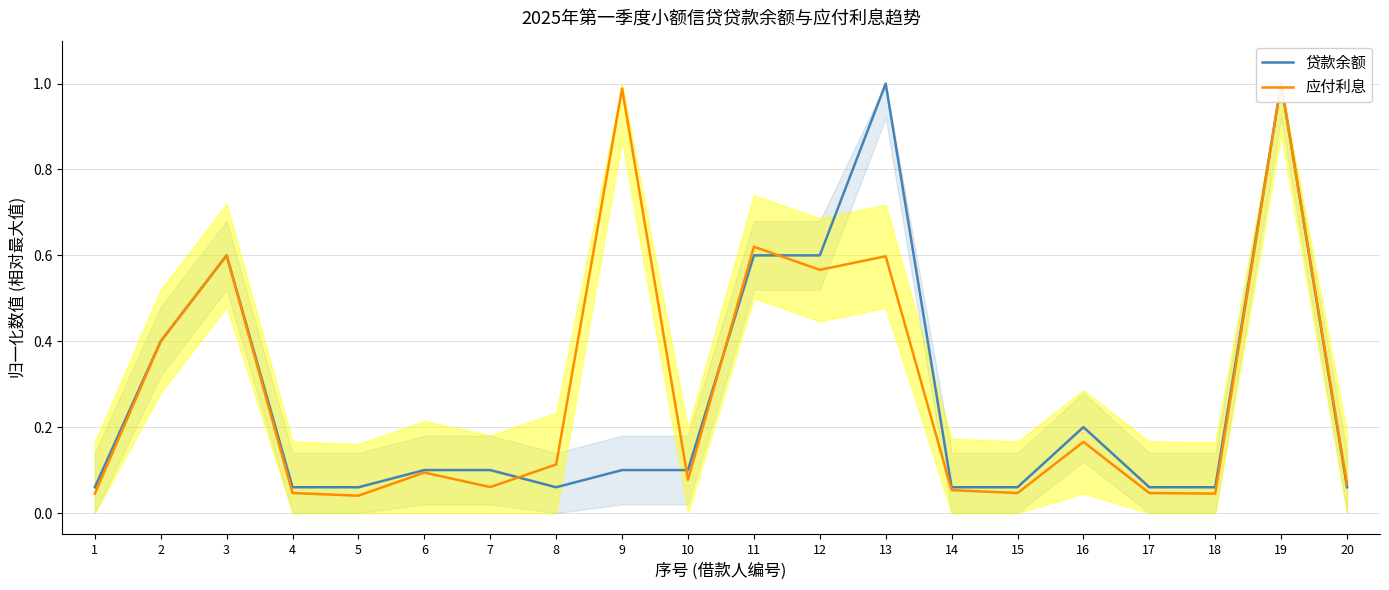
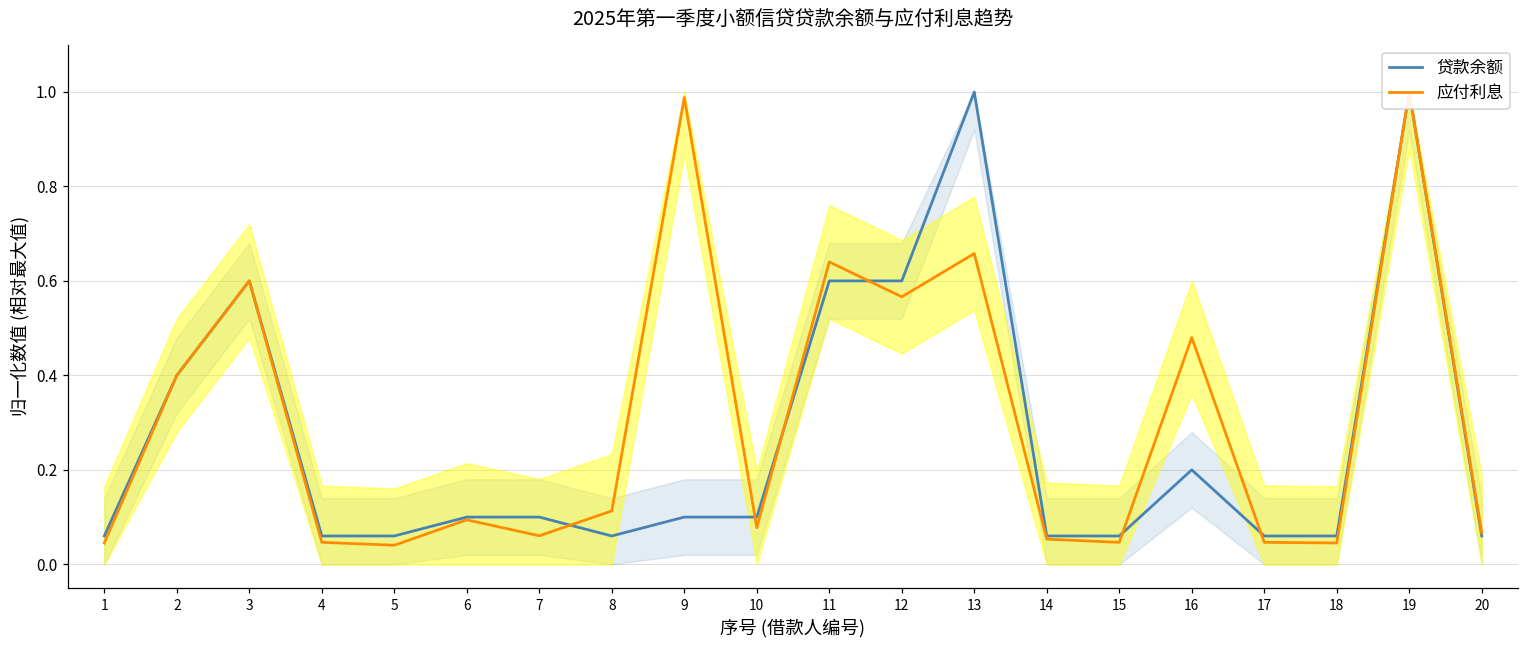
应付利息, 11: 0.62 -> 0.64
应付利息, 13: 0.60 -> 0.66
应付利息, 16: 0.17 -> 0.48
